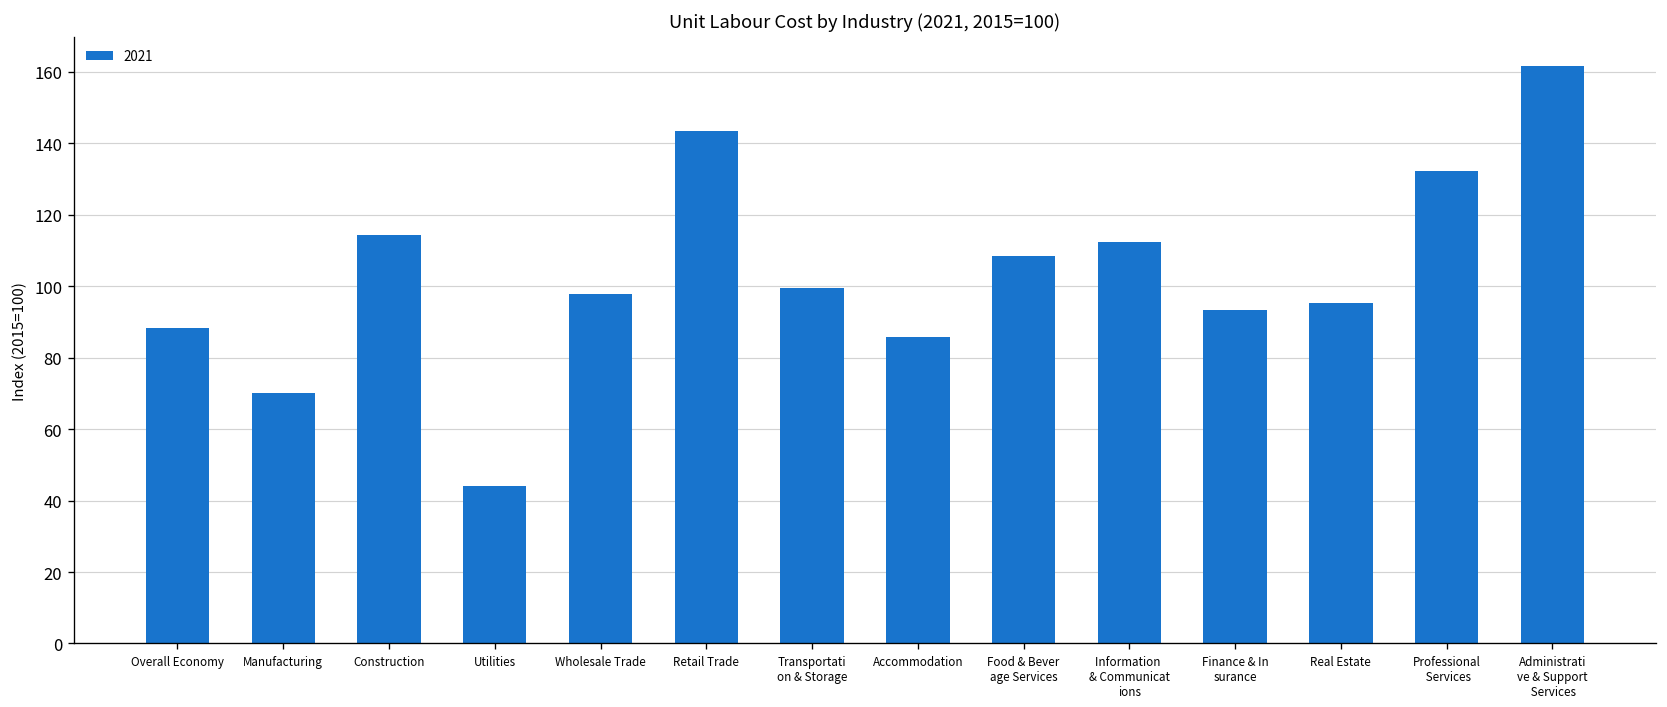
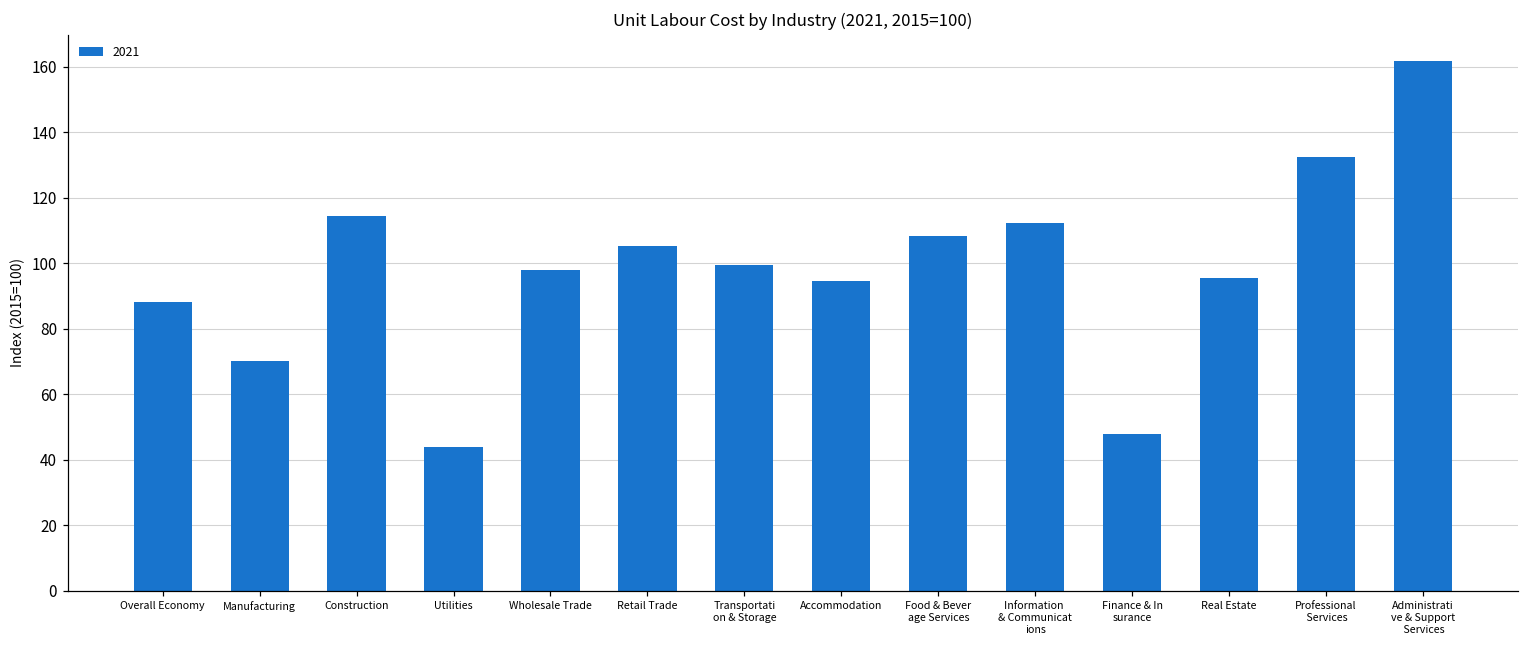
Retail Trade: 143 -> 105
Accommodation: 86 -> 95
Finance & In surance: 93 -> 48
